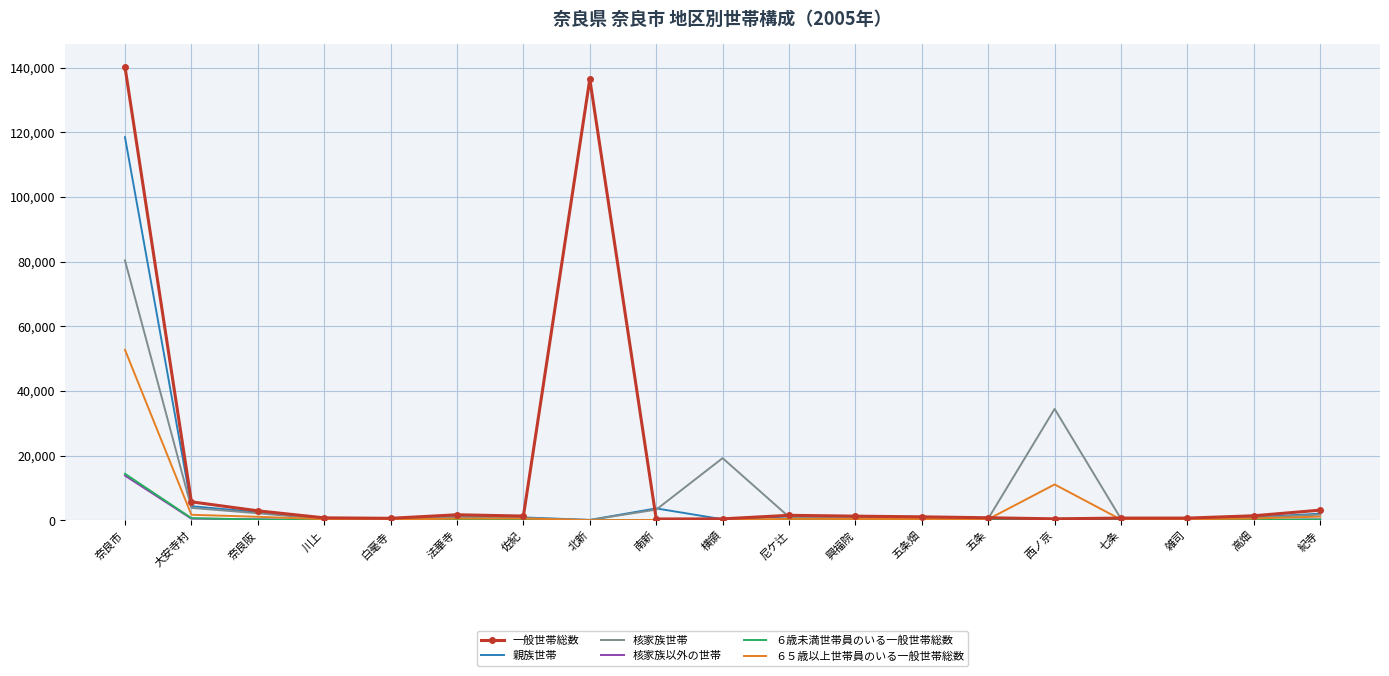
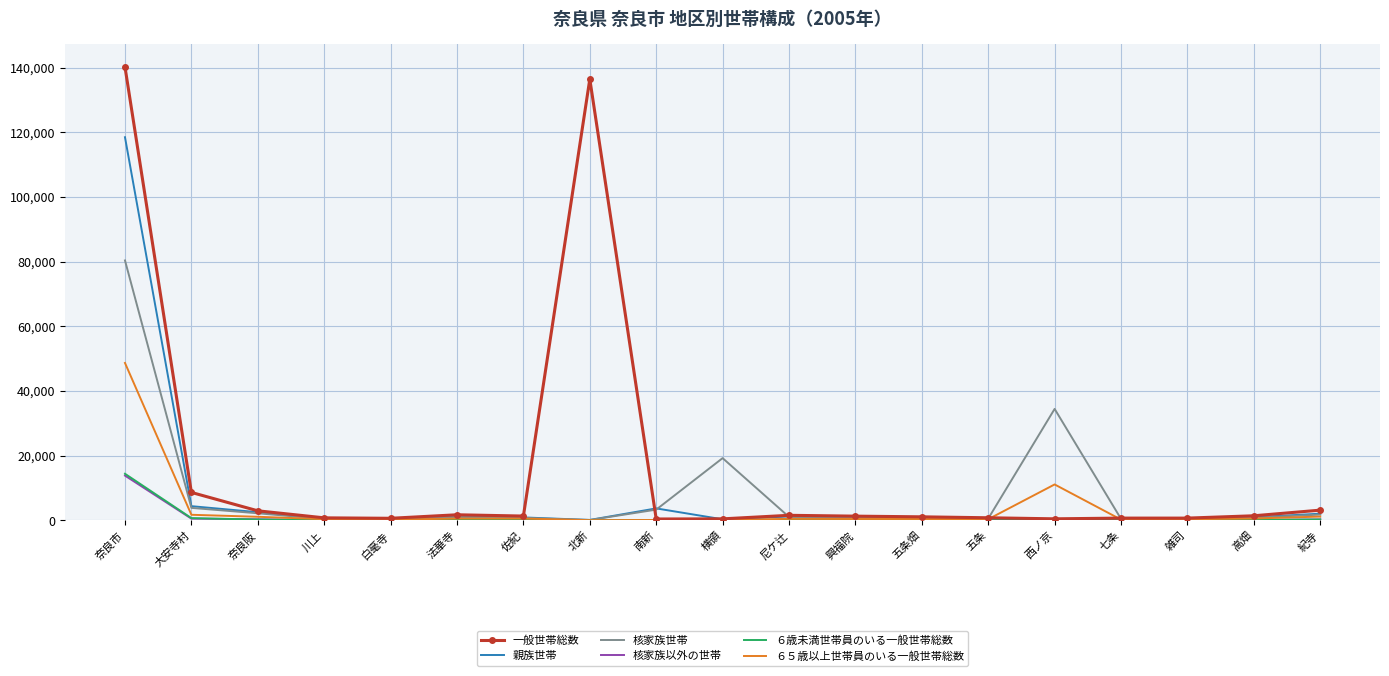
６５歳以上世帯員のいる一般世帯総数, 奈良市: 53,000 -> 49,000
一般世帯総数, 大安寺村: 6,000 -> 9,000
